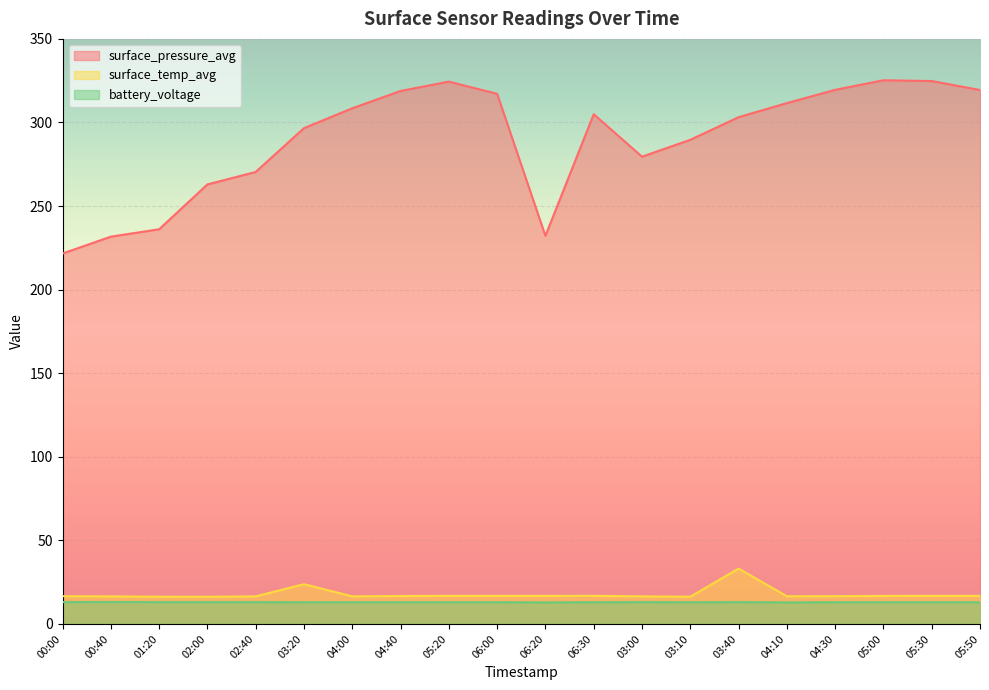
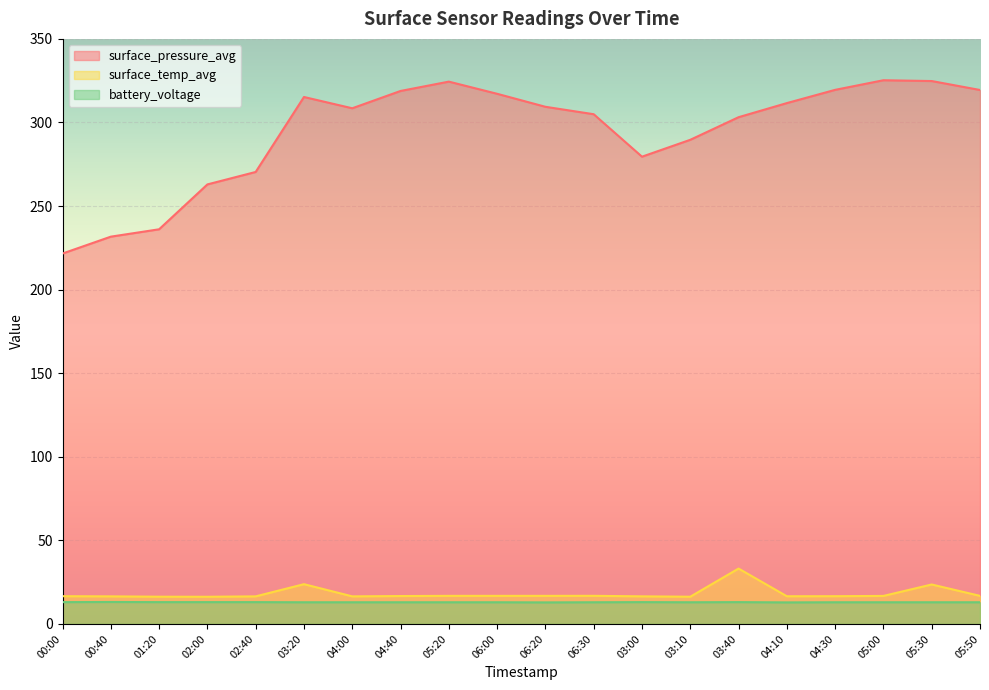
surface_pressure_avg, 03:20: 297 -> 315
surface_pressure_avg, 06:20: 232 -> 309
surface_temp_avg, 05:30: 17 -> 24
